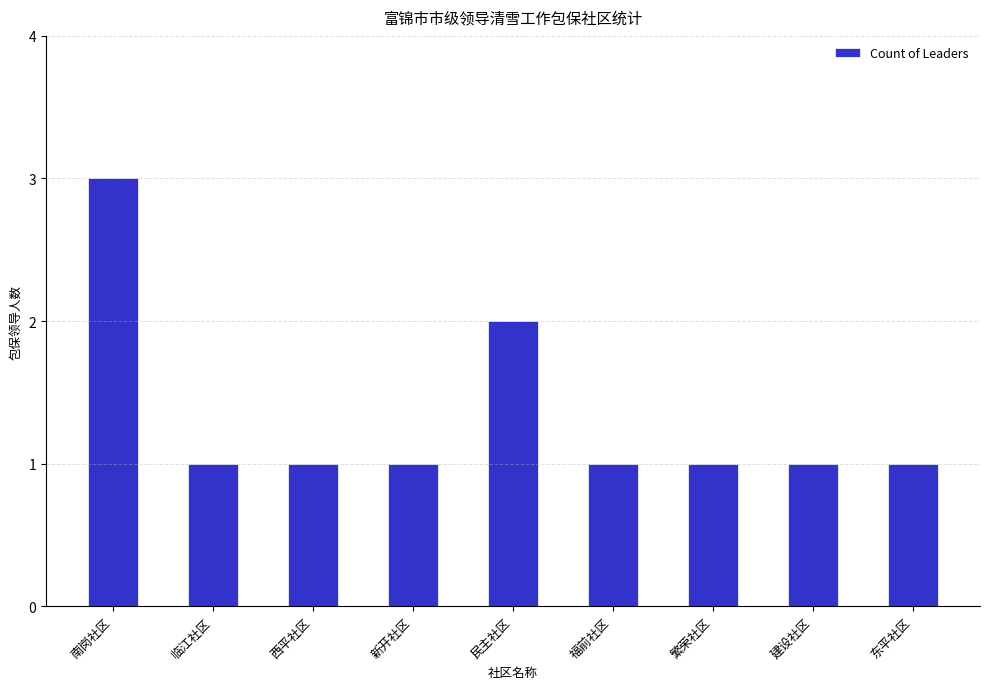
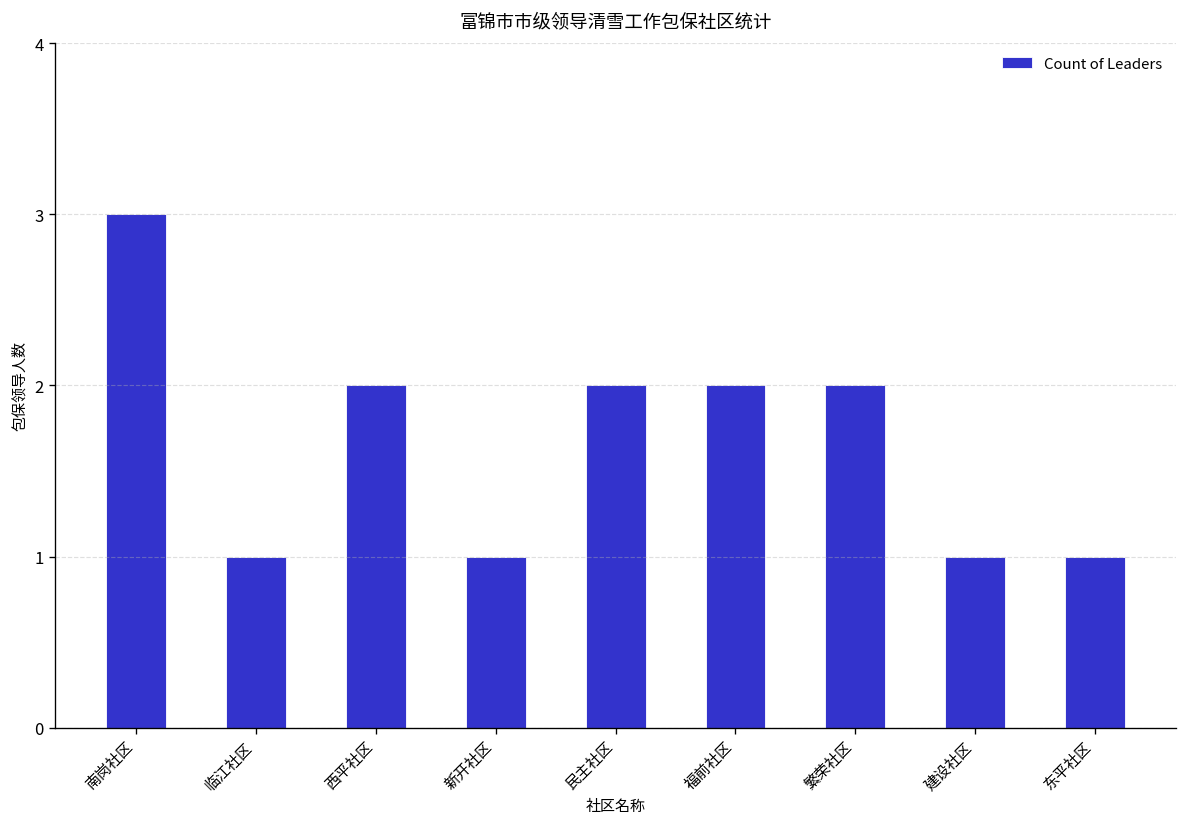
西平社区: 1 -> 2
福前社区: 1 -> 2
繁荣社区: 1 -> 2
